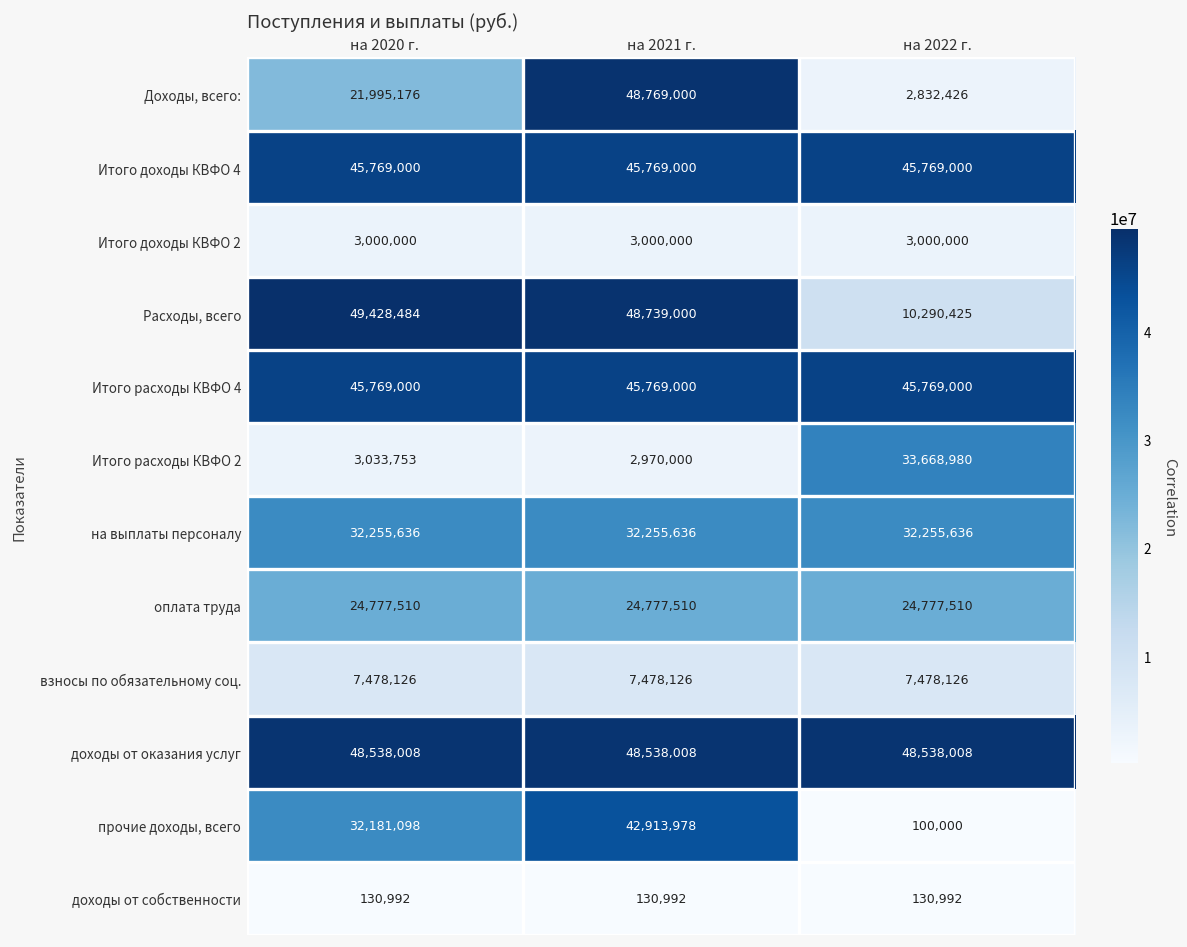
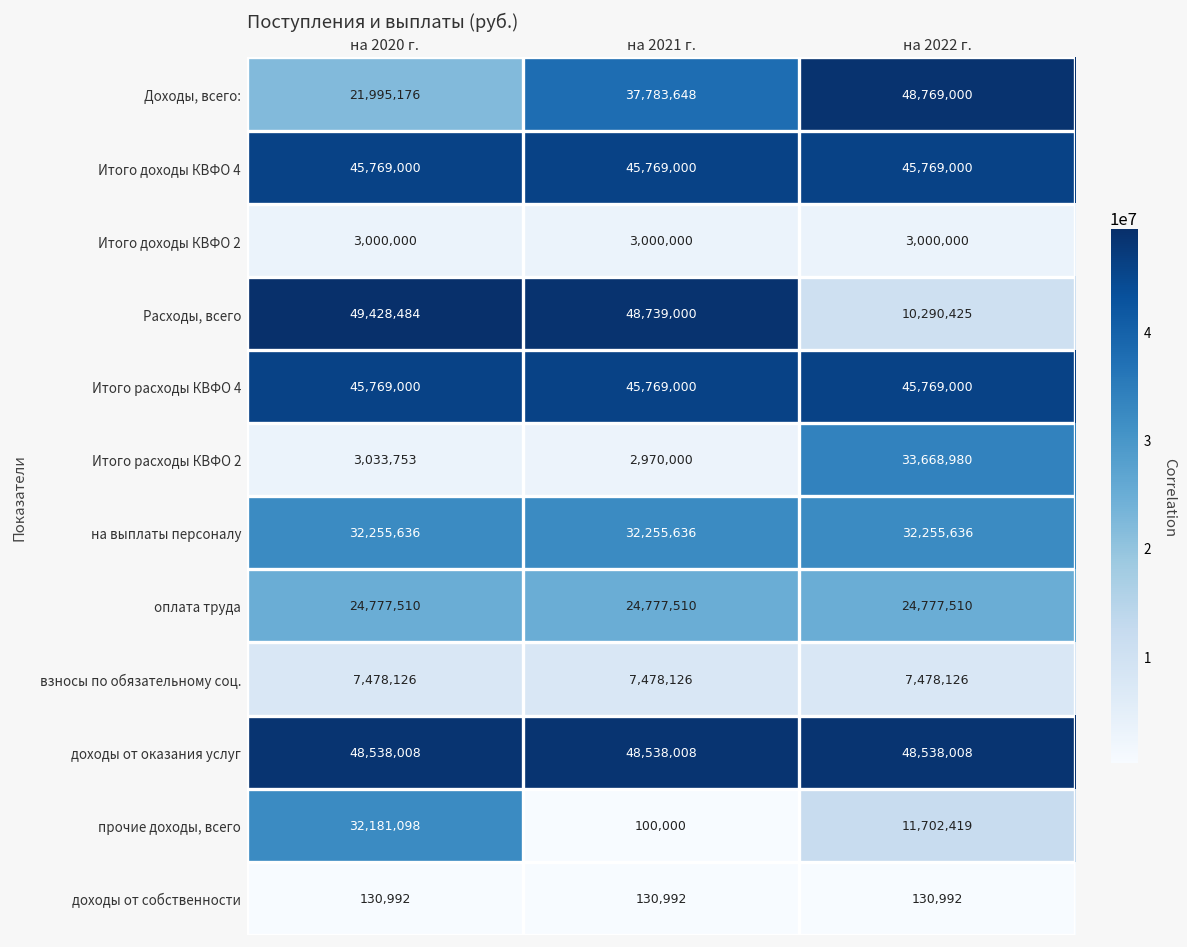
Доходы, всего:, на 2021 г.: 48,769,000 -> 37,783,648
Доходы, всего:, на 2022 г.: 2,832,426 -> 48,769,000
прочие доходы, всего, на 2021 г.: 42,913,978 -> 100,000
прочие доходы, всего, на 2022 г.: 100,000 -> 11,702,419
